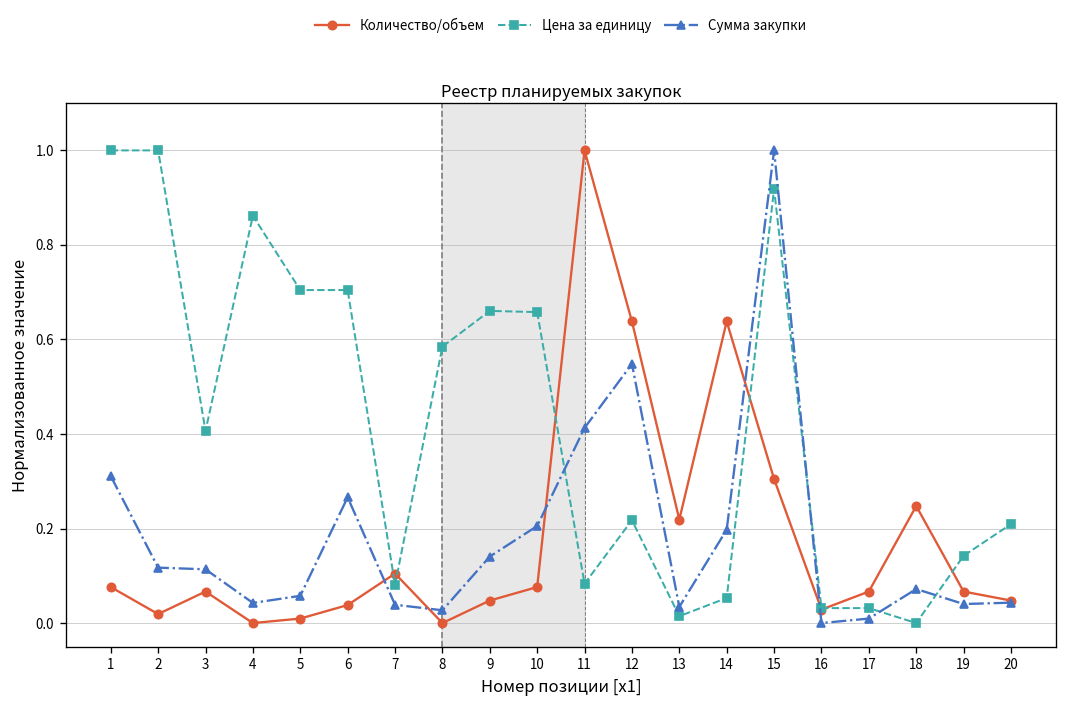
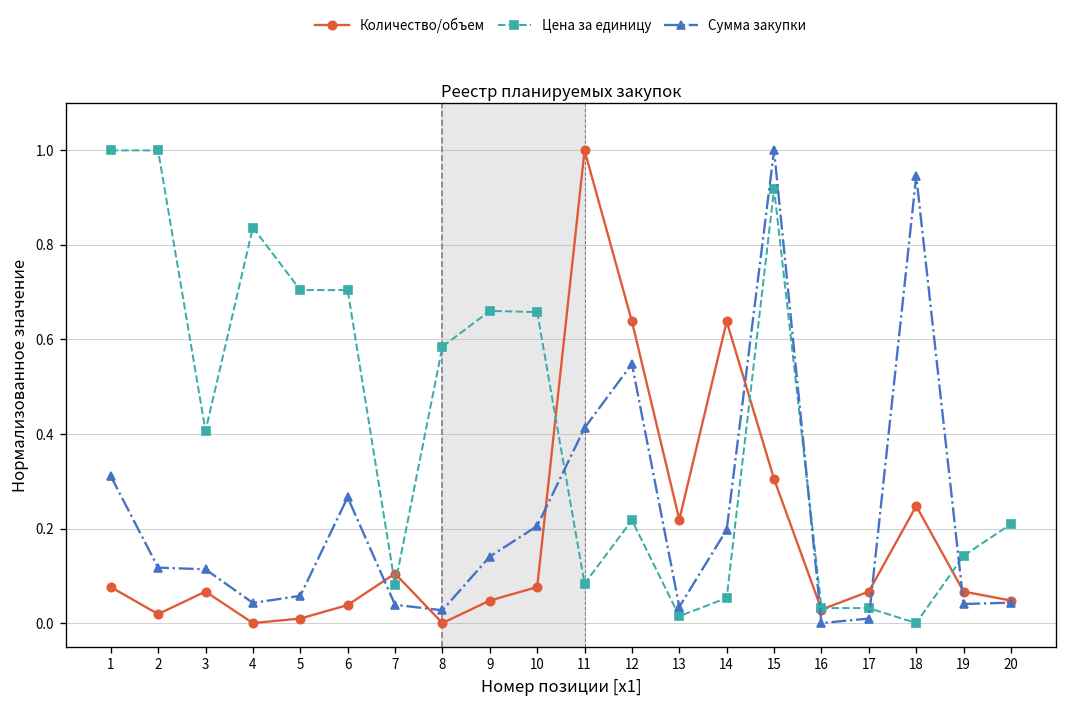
Цена за единицу, 4: 0.86 -> 0.84
Сумма закупки, 18: 0.07 -> 0.95
